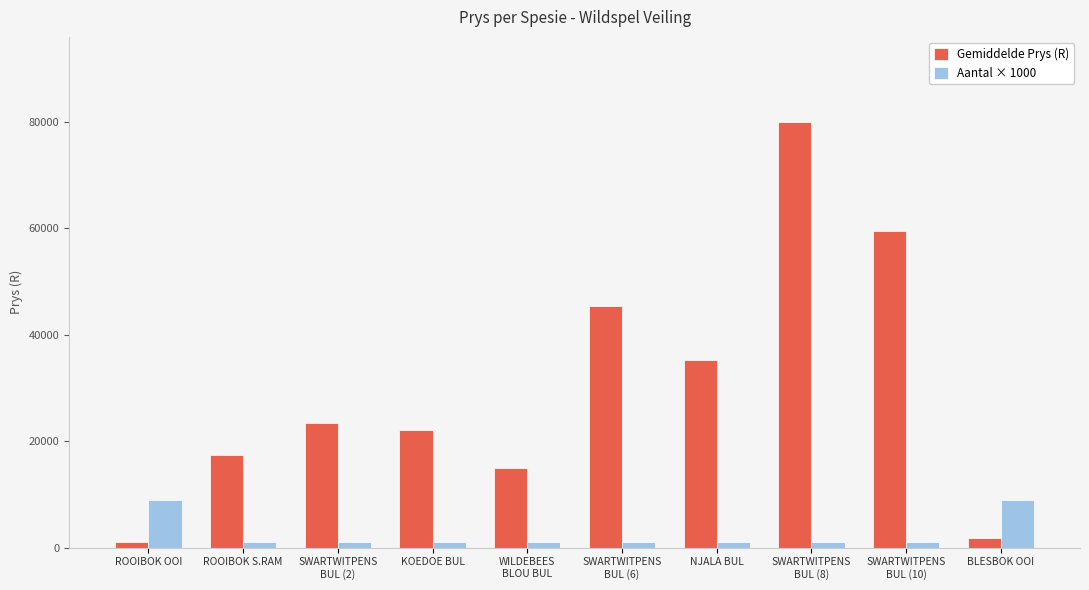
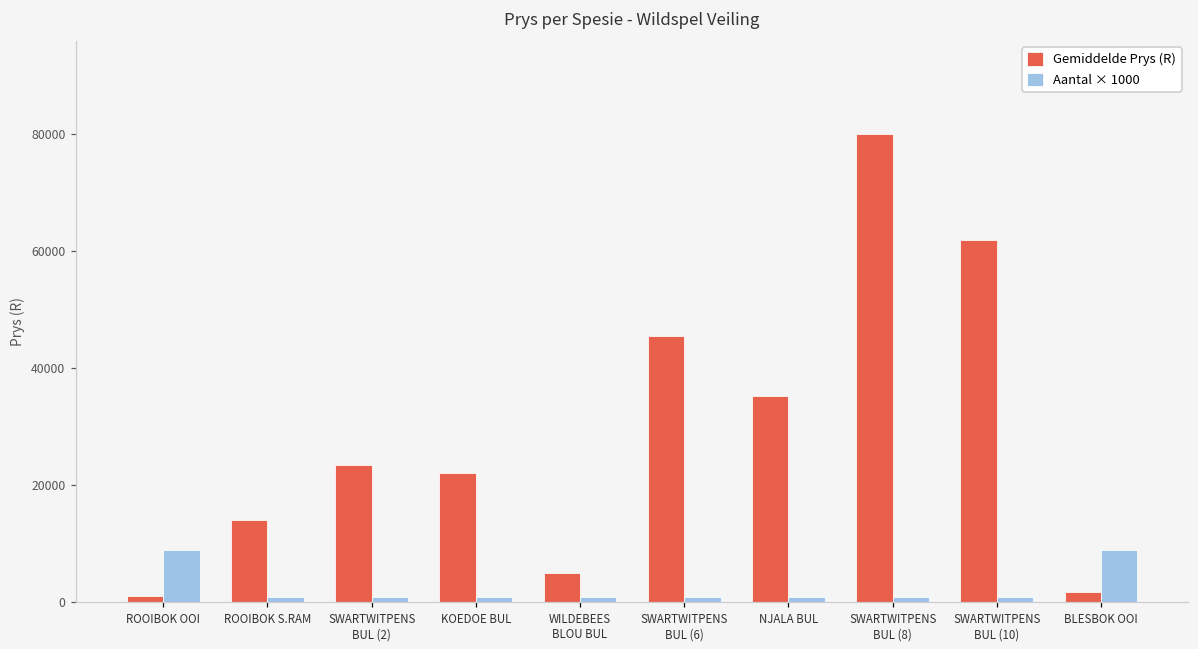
Gemiddelde Prys (R), ROOIBOK S.RAM: 18000 -> 14000
Gemiddelde Prys (R), WILDEBEES BLOU BUL: 15000 -> 5000
Gemiddelde Prys (R), SWARTWITPENS BUL (10): 60000 -> 62000
